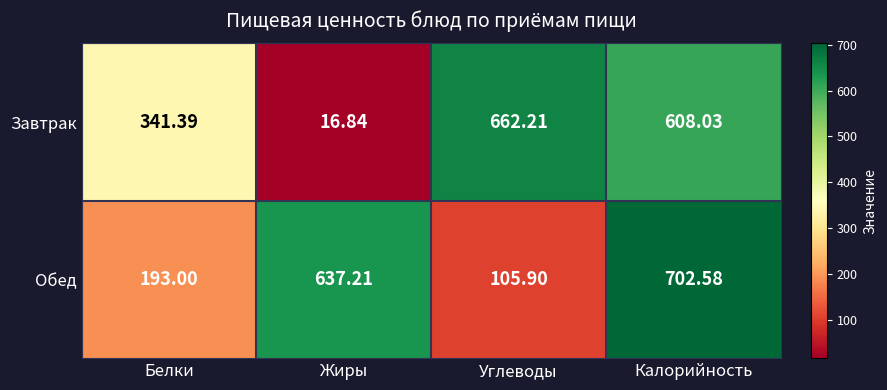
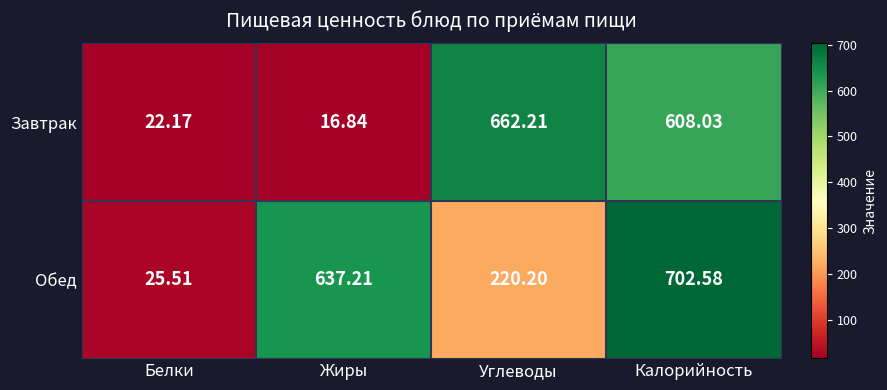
Завтрак, Белки: 341.39 -> 22.17
Обед, Белки: 193.00 -> 25.51
Обед, Углеводы: 105.90 -> 220.20
